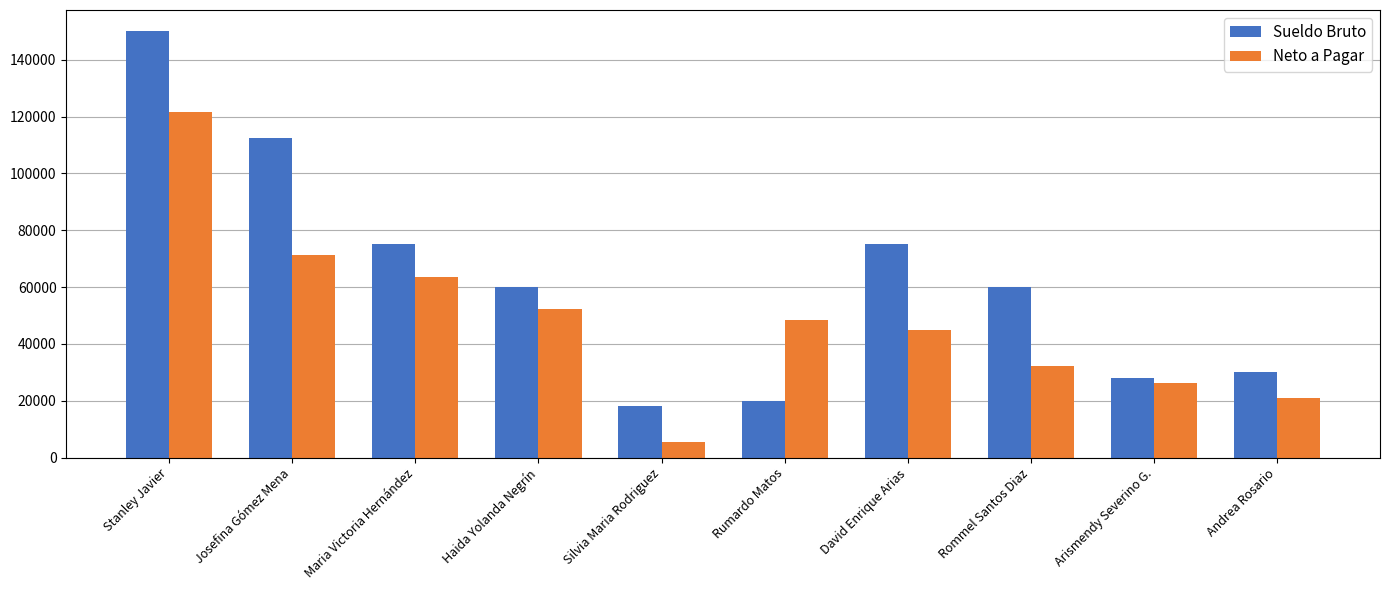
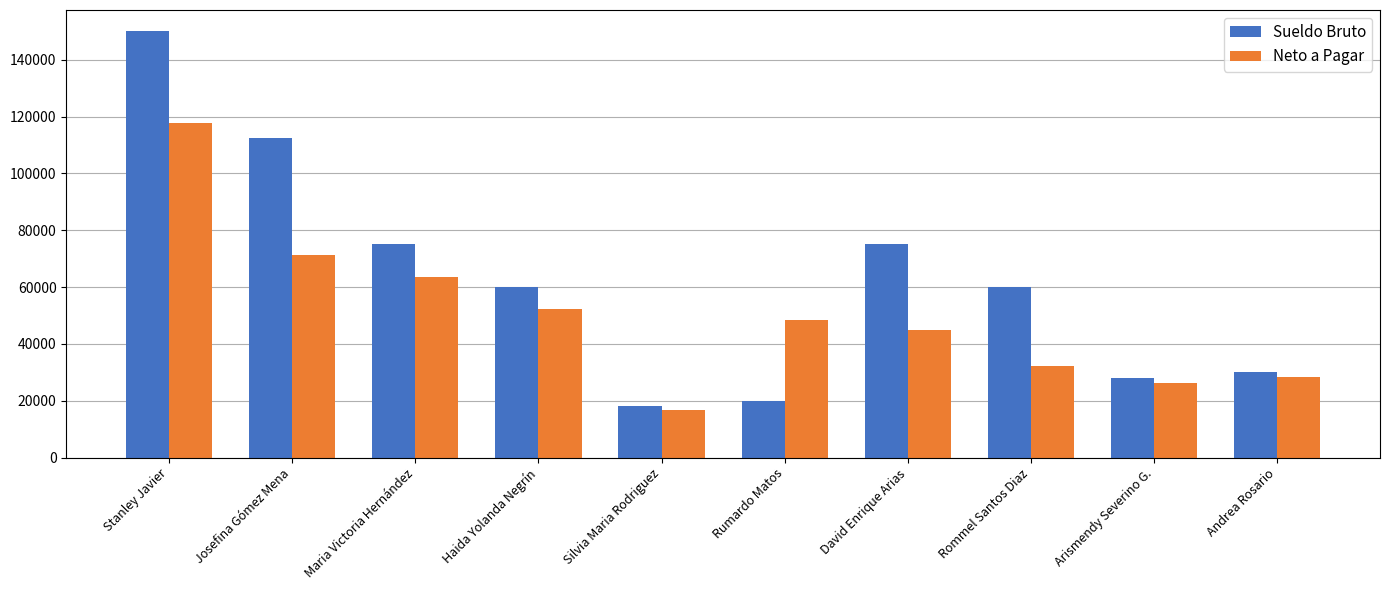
Neto a Pagar, Stanley Javier: 121000 -> 118000
Neto a Pagar, Silvia Maria Rodriguez: 6000 -> 17000
Neto a Pagar, Andrea Rosario: 21000 -> 28000
